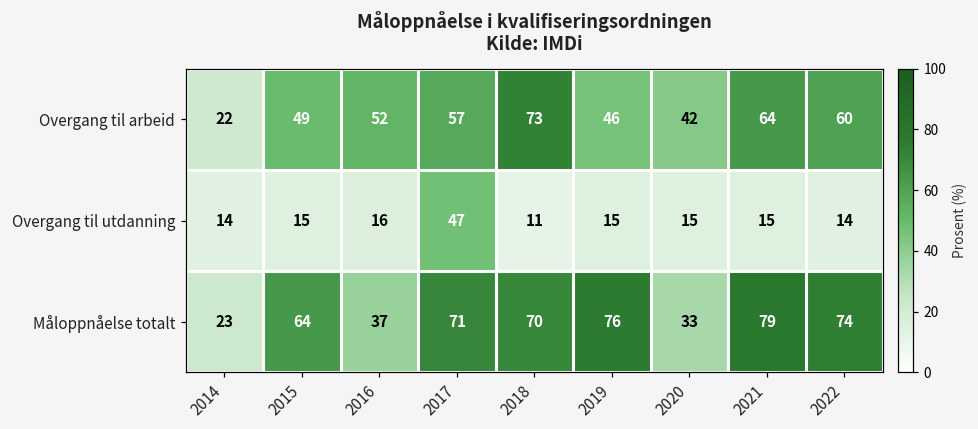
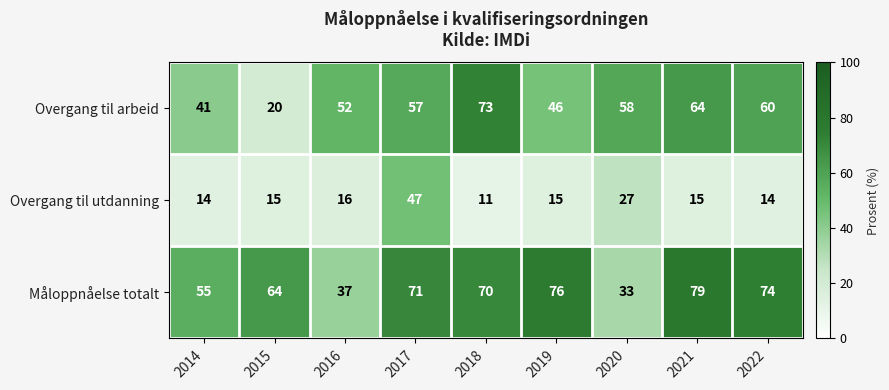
Overgang til arbeid, 2014: 22 -> 41
Overgang til arbeid, 2015: 49 -> 20
Overgang til arbeid, 2020: 42 -> 58
Overgang til utdanning, 2020: 15 -> 27
Måloppnåelse totalt, 2014: 23 -> 55
